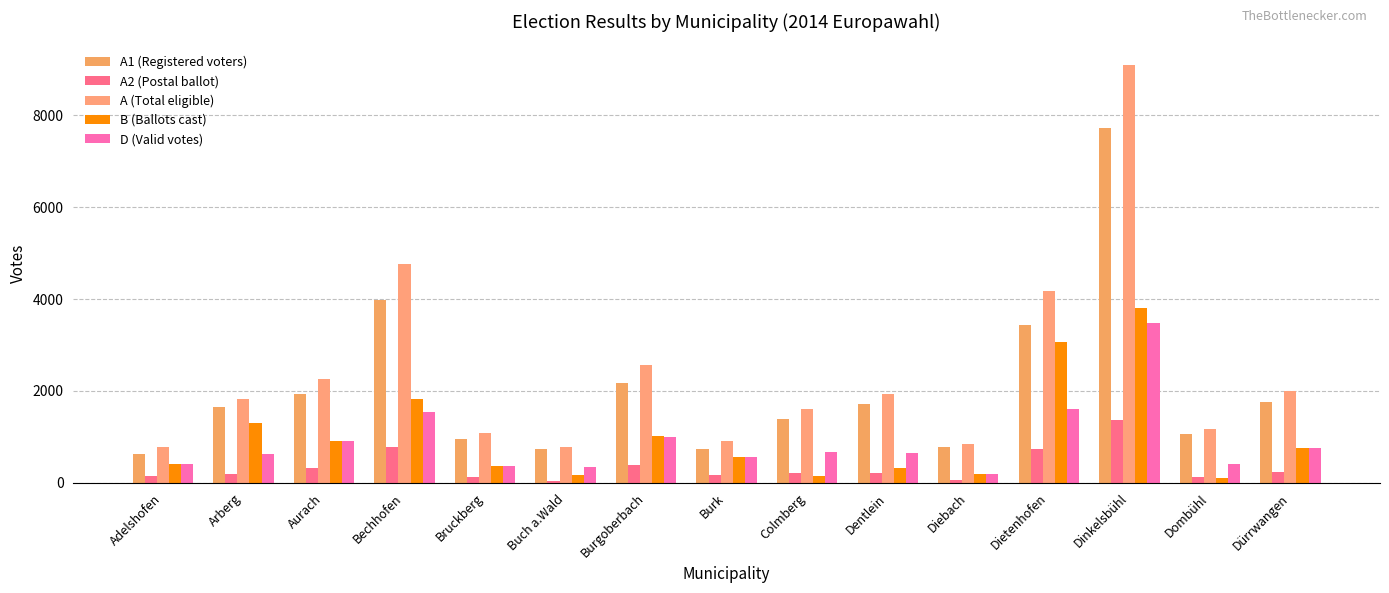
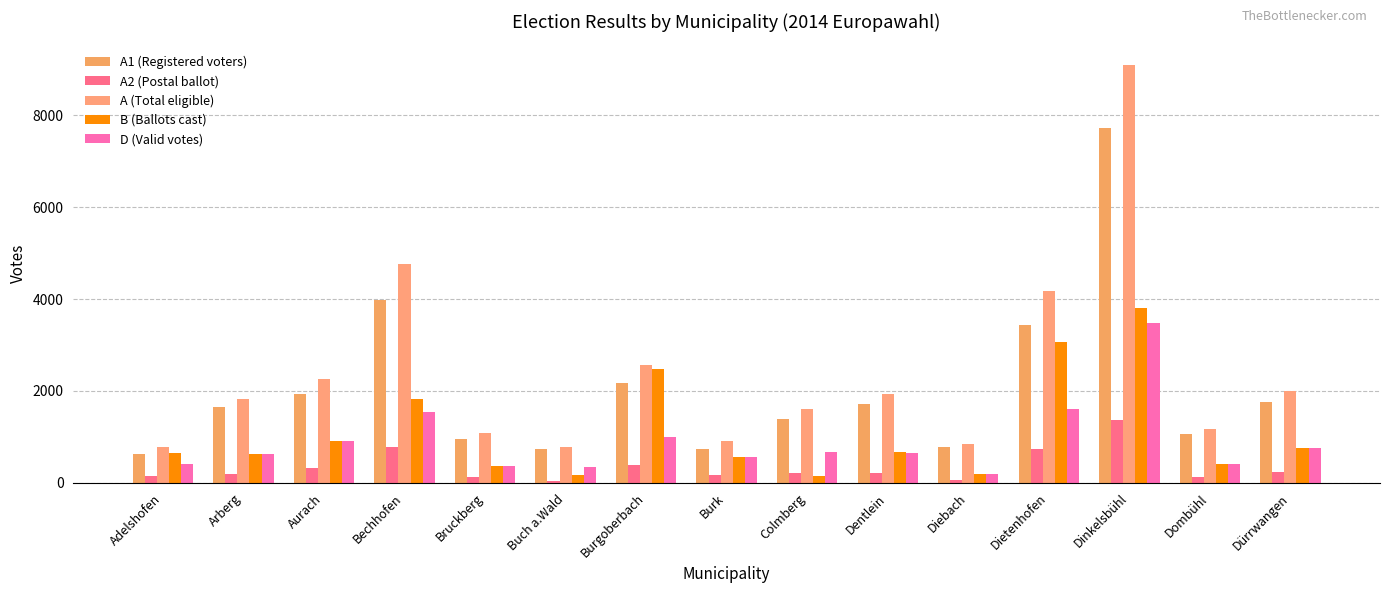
B (Ballots cast), Adelshofen: 400 -> 700
B (Ballots cast), Arberg: 1300 -> 600
B (Ballots cast), Burgoberbach: 1000 -> 2500
B (Ballots cast), Dentlein: 300 -> 700
B (Ballots cast), Dombühl: 100 -> 400
